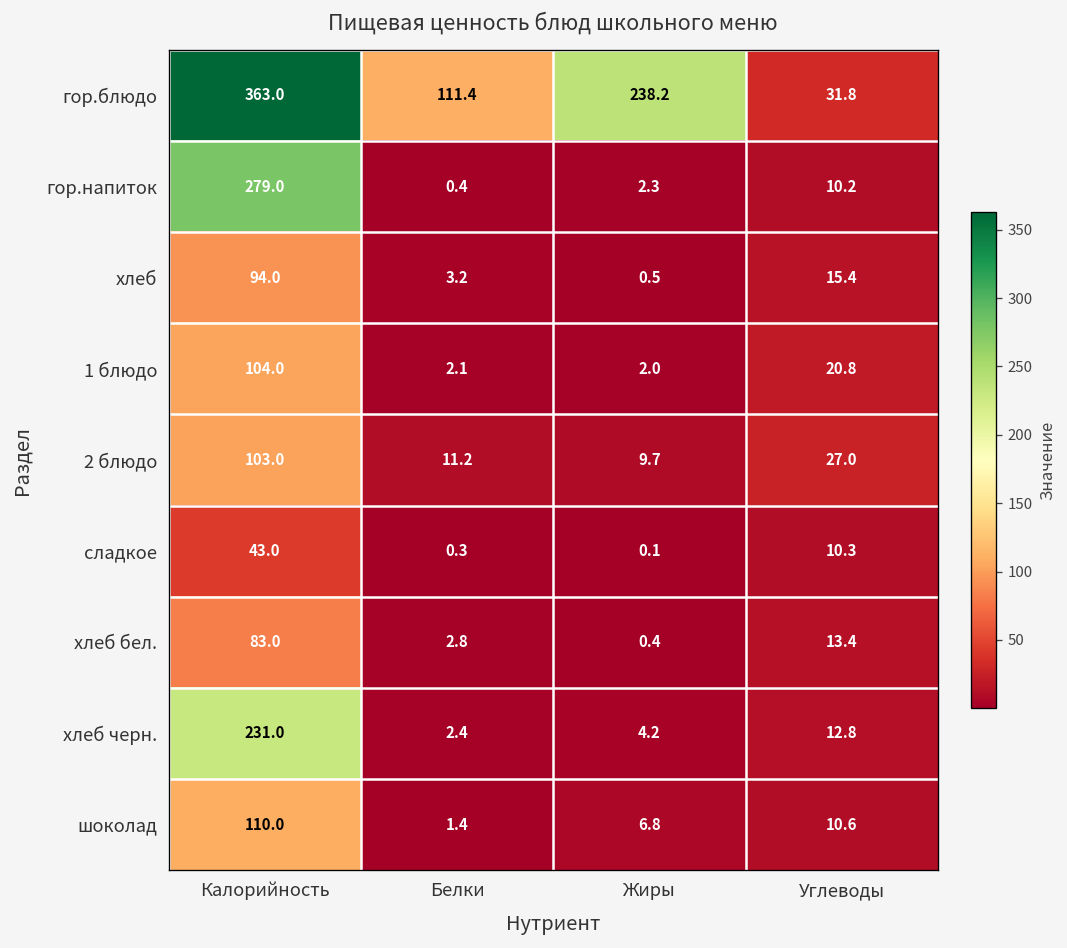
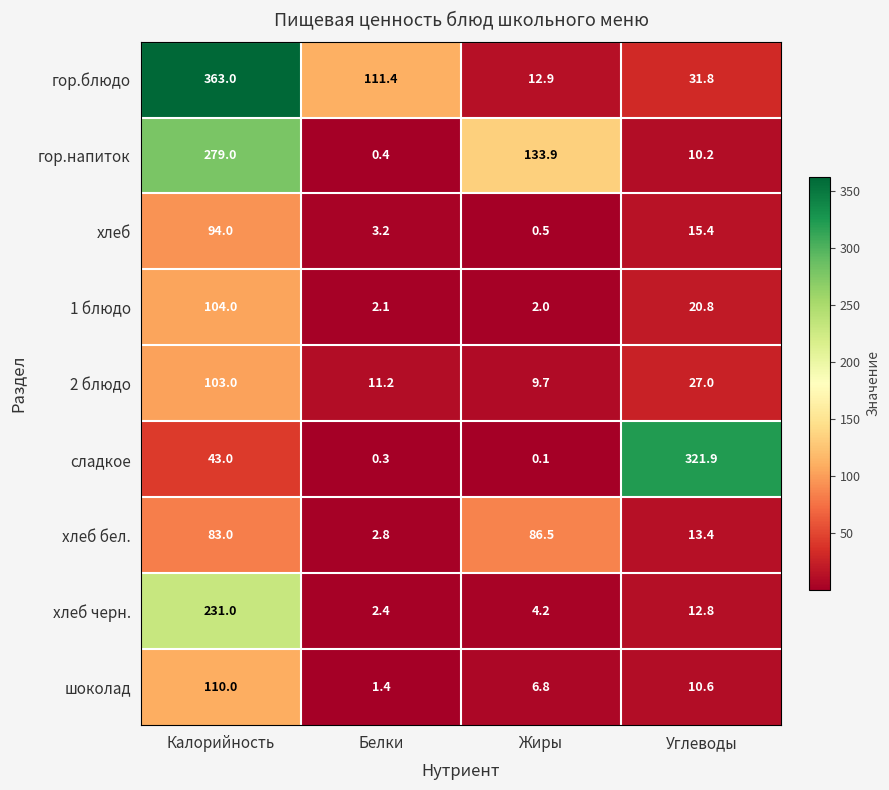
гор.блюдо, Жиры: 238.2 -> 12.9
гор.напиток, Жиры: 2.3 -> 133.9
сладкое, Углеводы: 10.3 -> 321.9
хлеб бел., Жиры: 0.4 -> 86.5
